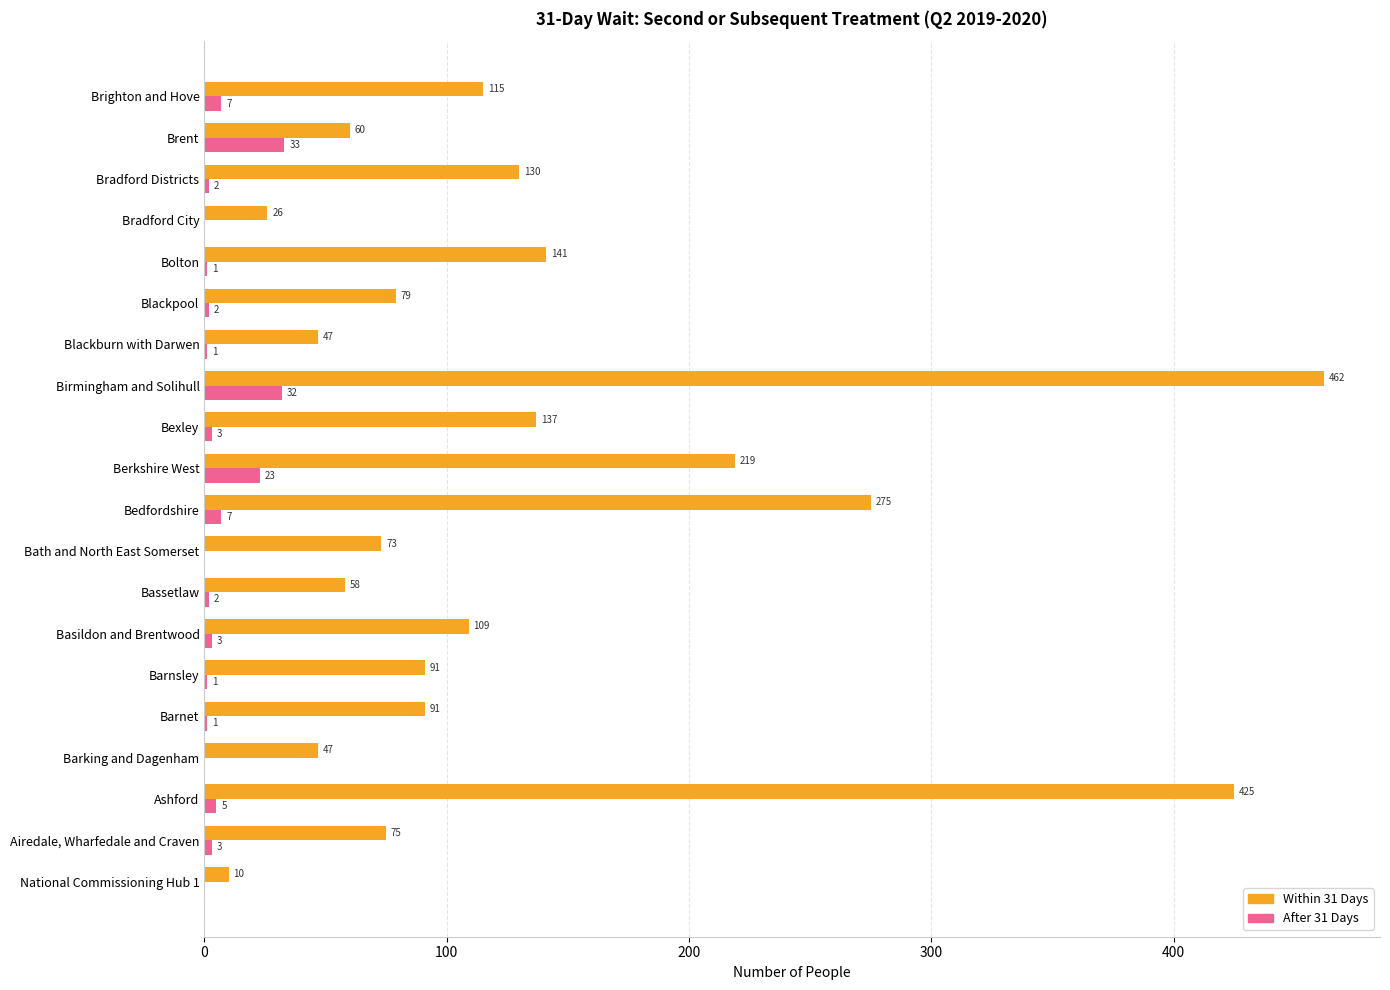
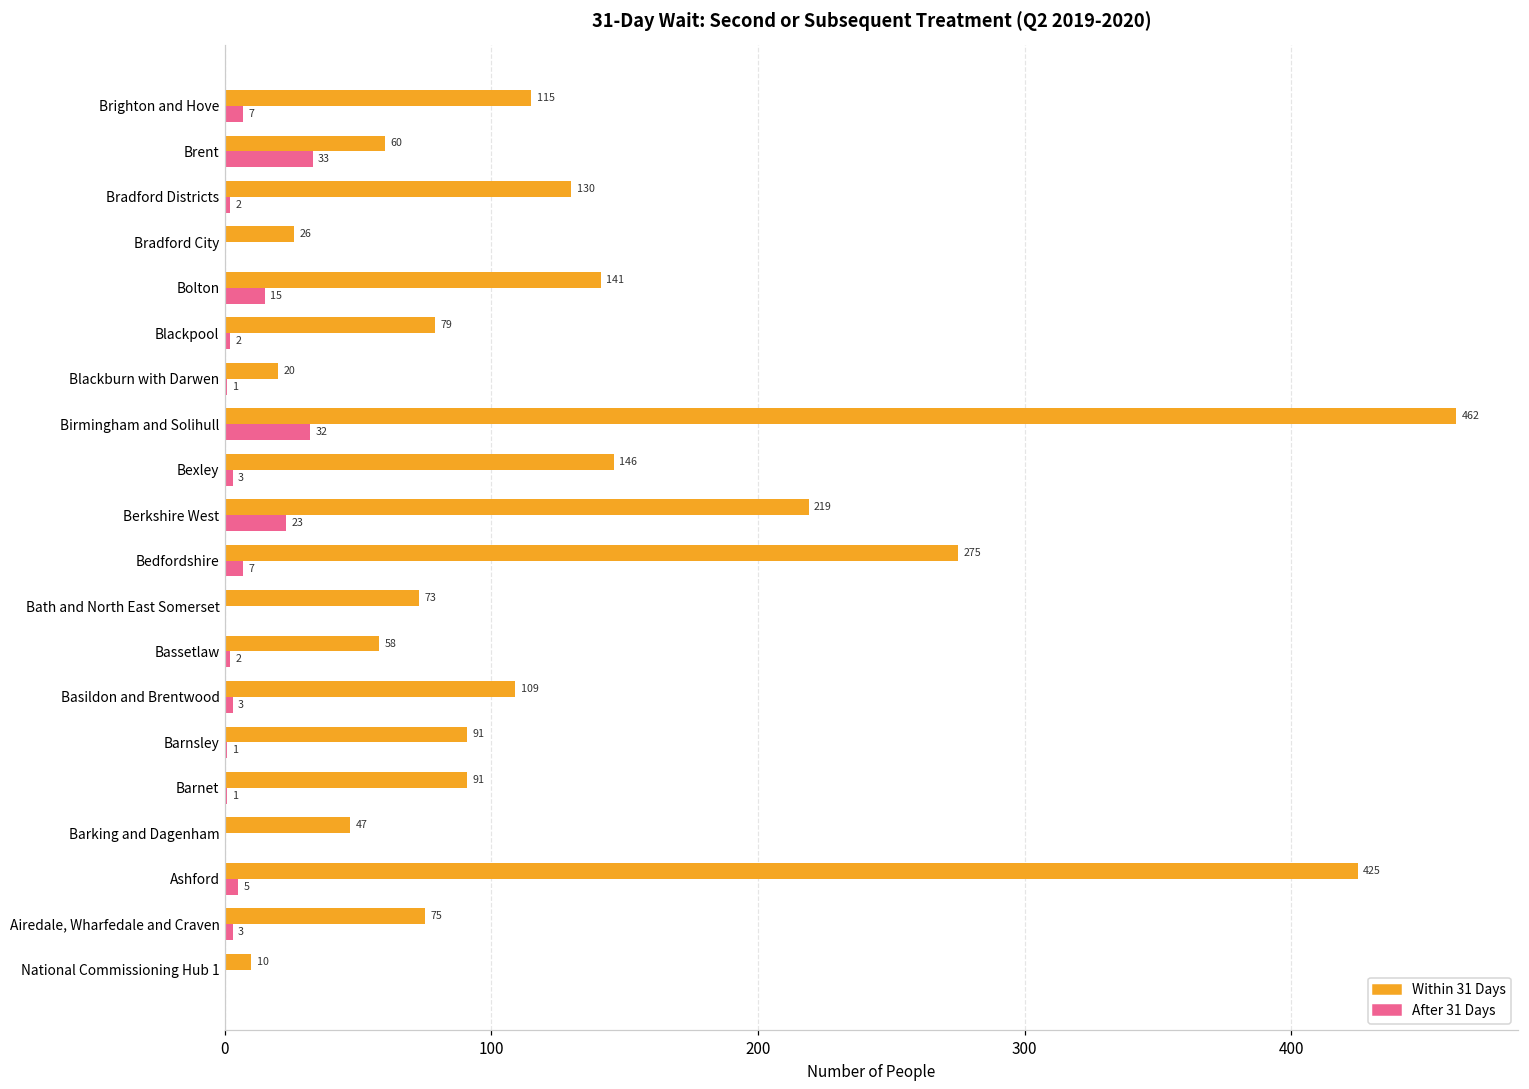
After 31 Days, Bolton: 1 -> 15
Within 31 Days, Blackburn with Darwen: 47 -> 20
Within 31 Days, Bexley: 137 -> 146
